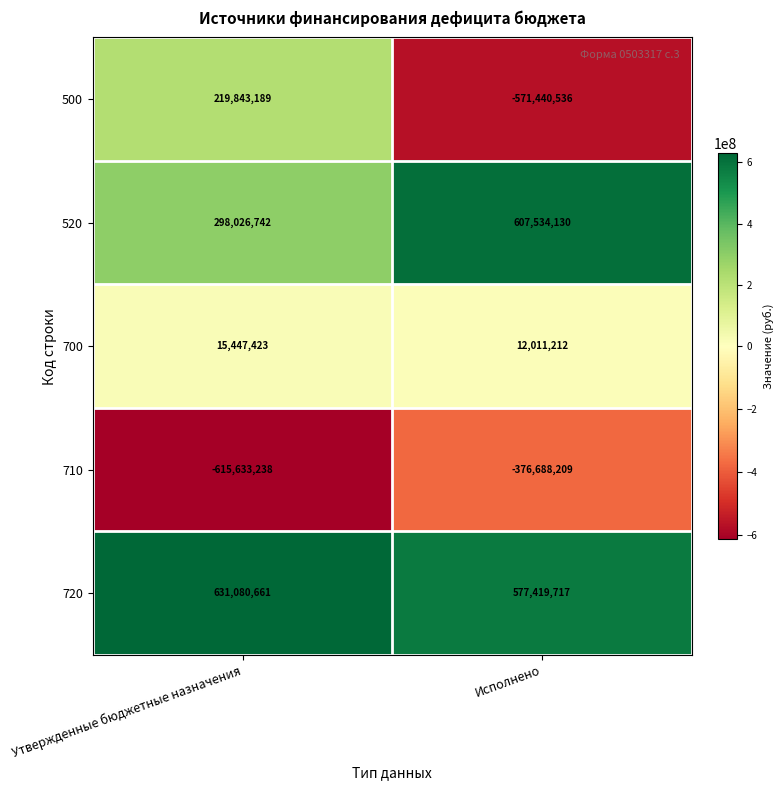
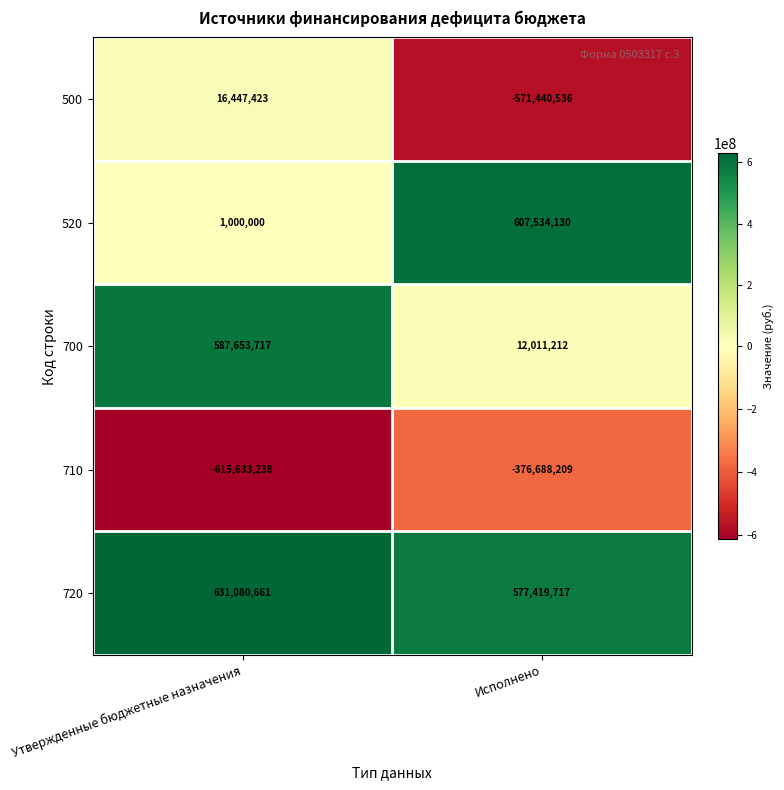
500, Утвержденные бюджетные назначения: 219,843,189 -> 16,447,423
520, Утвержденные бюджетные назначения: 298,026,742 -> 1,000,000
700, Утвержденные бюджетные назначения: 15,447,423 -> 587,653,717
